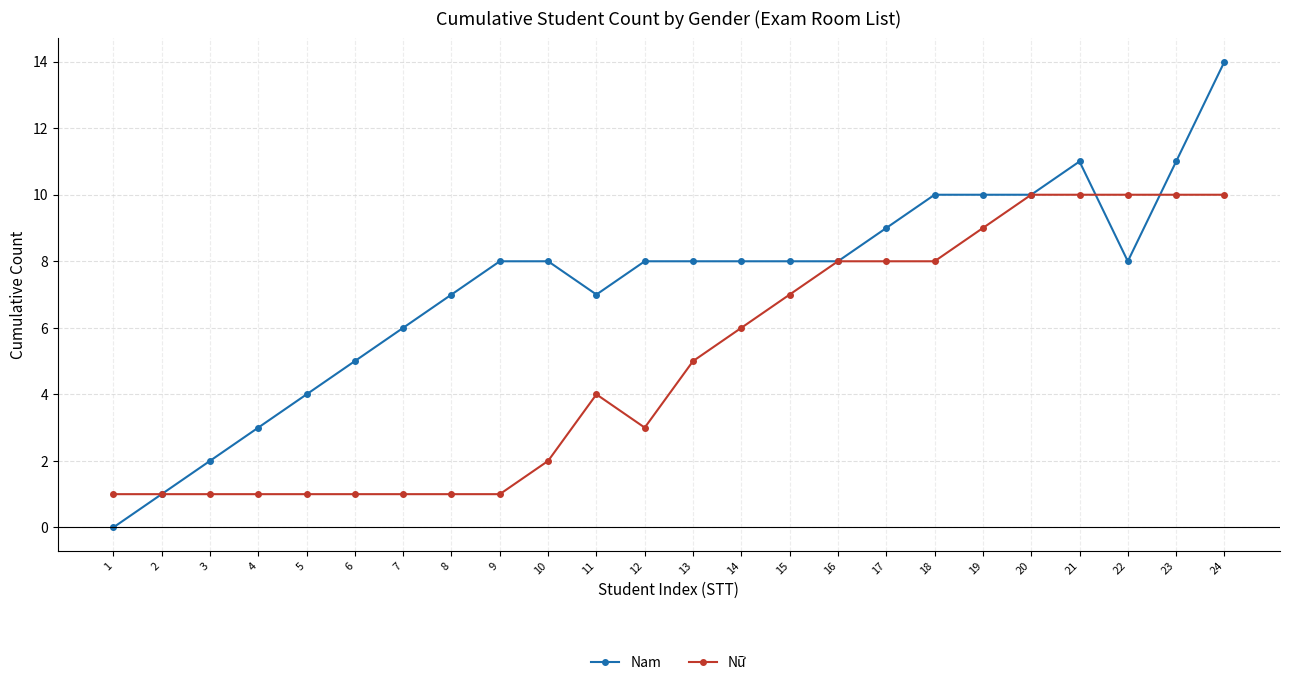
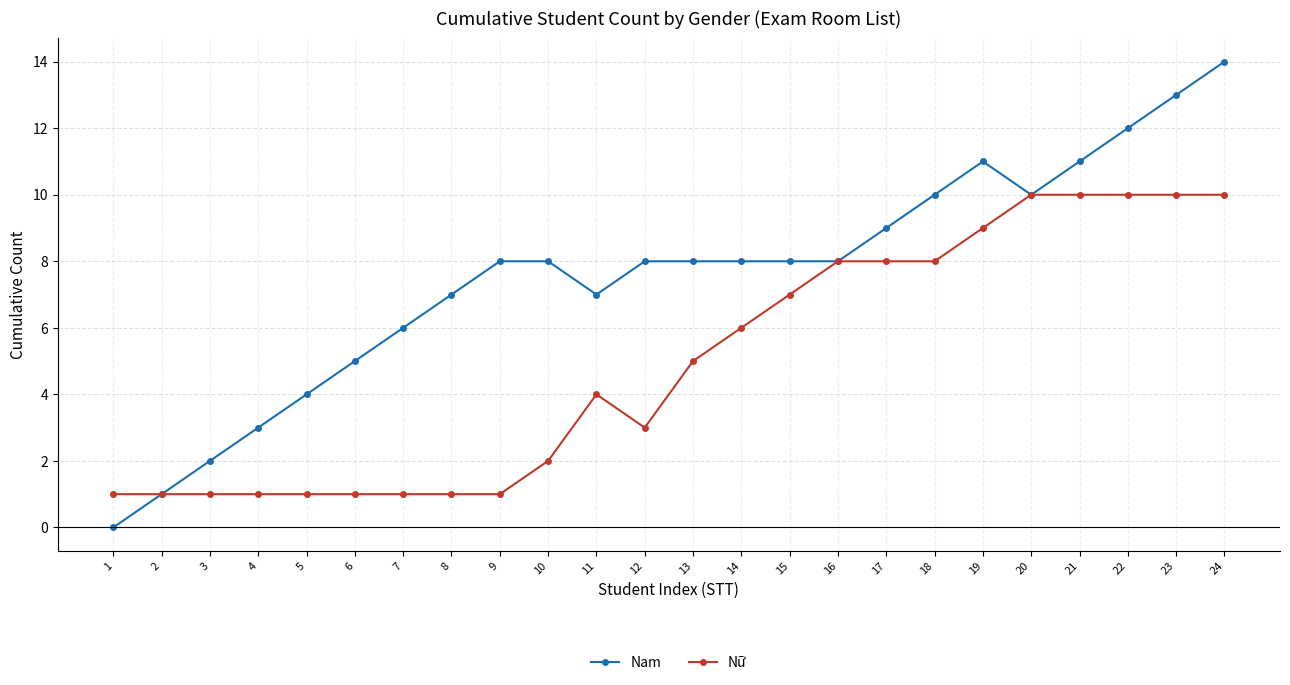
Nam, 19: 10 -> 11
Nam, 22: 8 -> 12
Nam, 23: 11 -> 13
